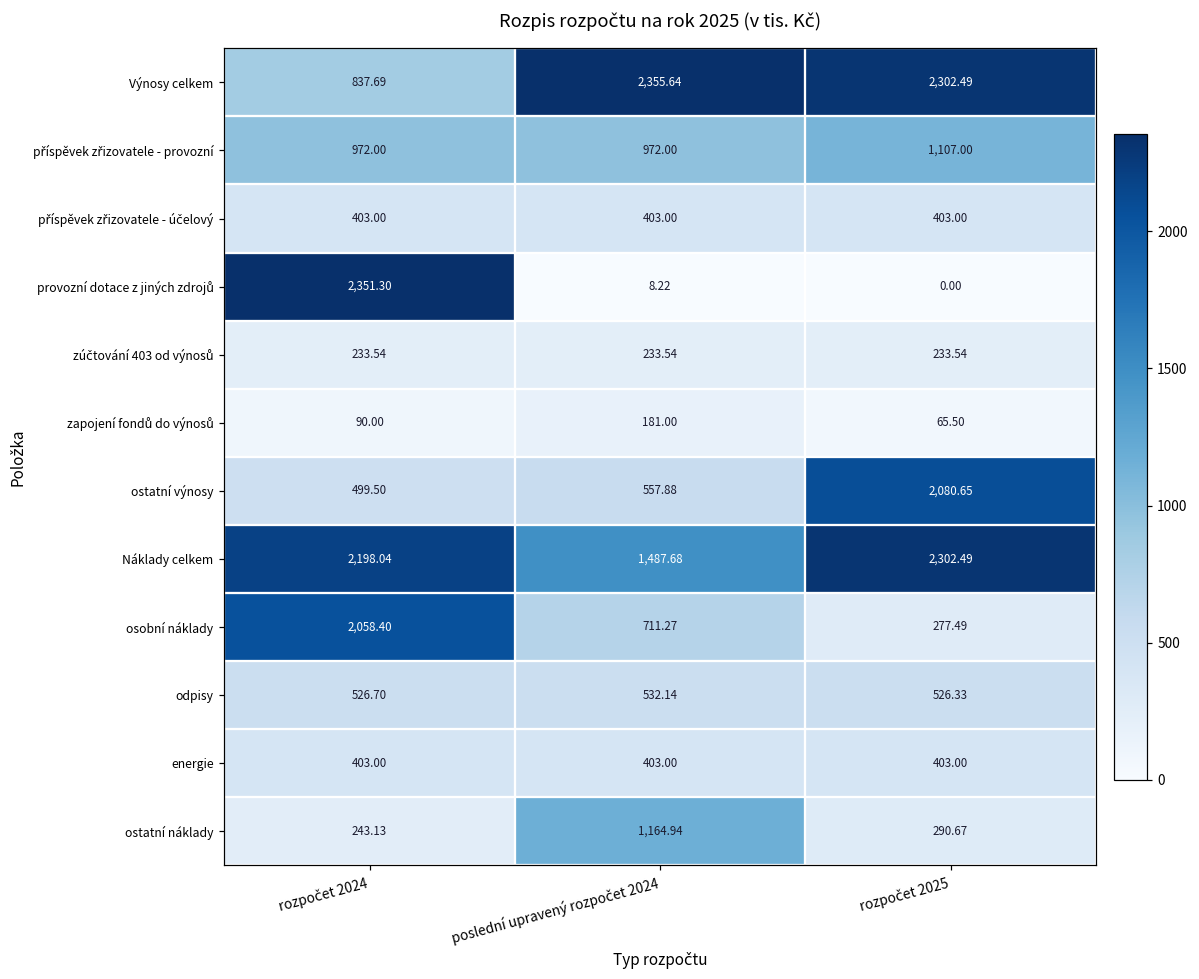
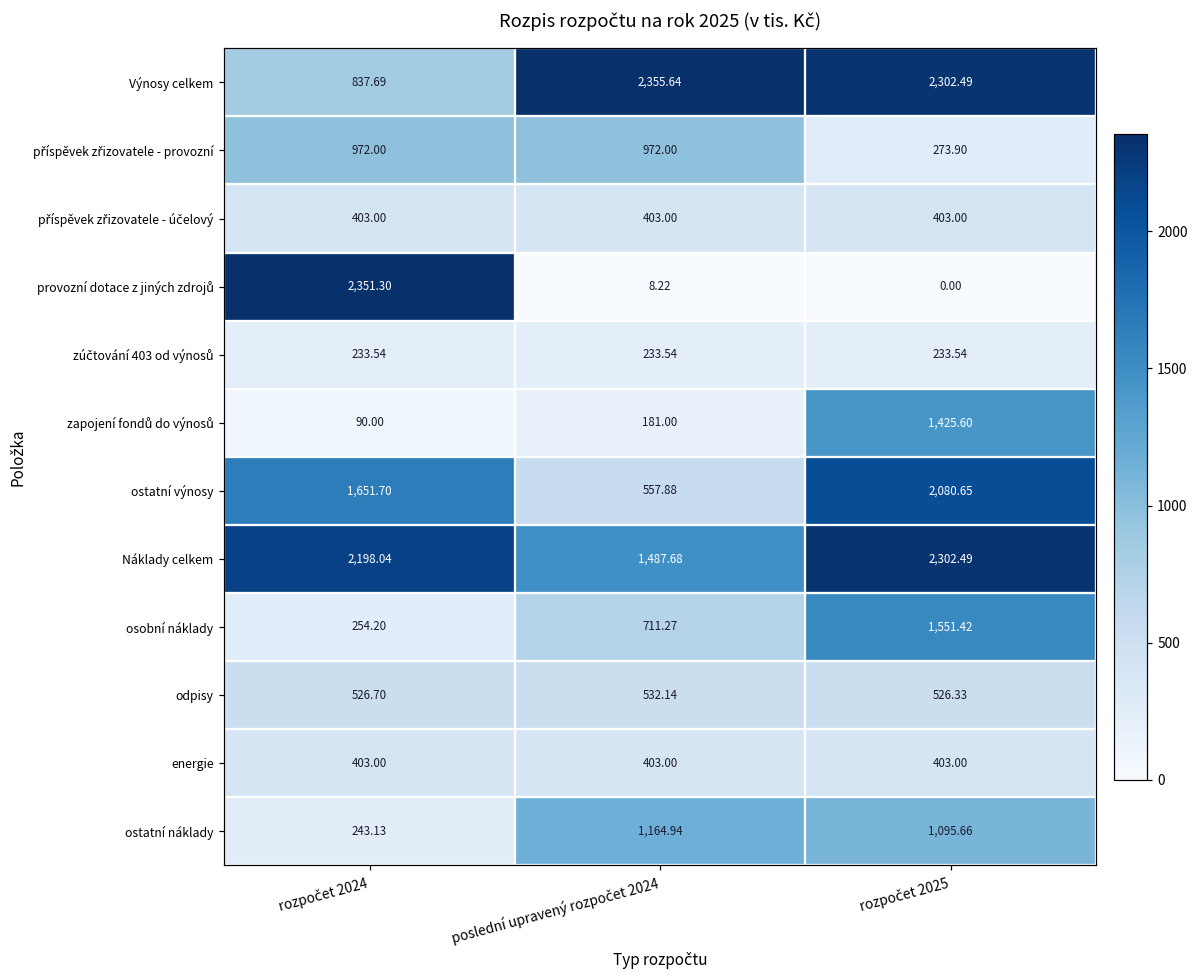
příspěvek zřizovatele - provozní, rozpočet 2025: 1,107.00 -> 273.90
zapojení fondů do výnosů, rozpočet 2025: 65.50 -> 1,425.60
ostatní výnosy, rozpočet 2024: 499.50 -> 1,651.70
osobní náklady, rozpočet 2024: 2,058.40 -> 254.20
osobní náklady, rozpočet 2025: 277.49 -> 1,551.42
ostatní náklady, rozpočet 2025: 290.67 -> 1,095.66
